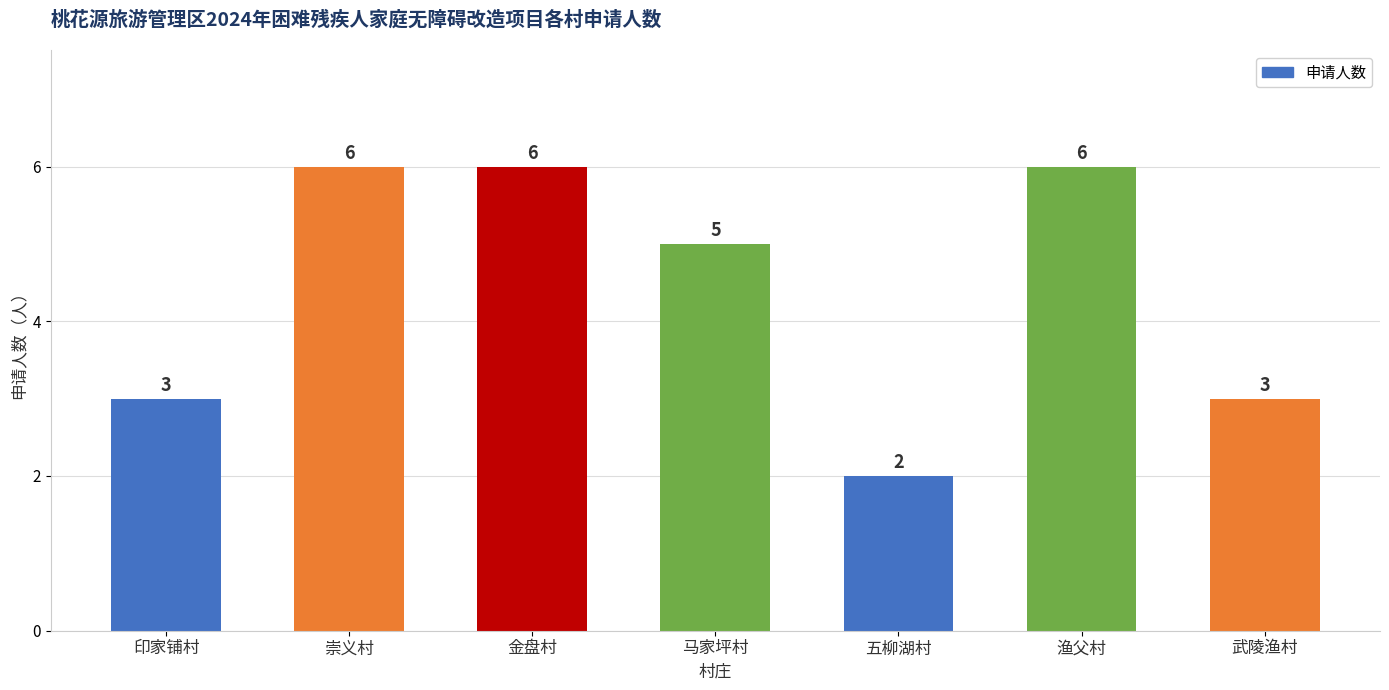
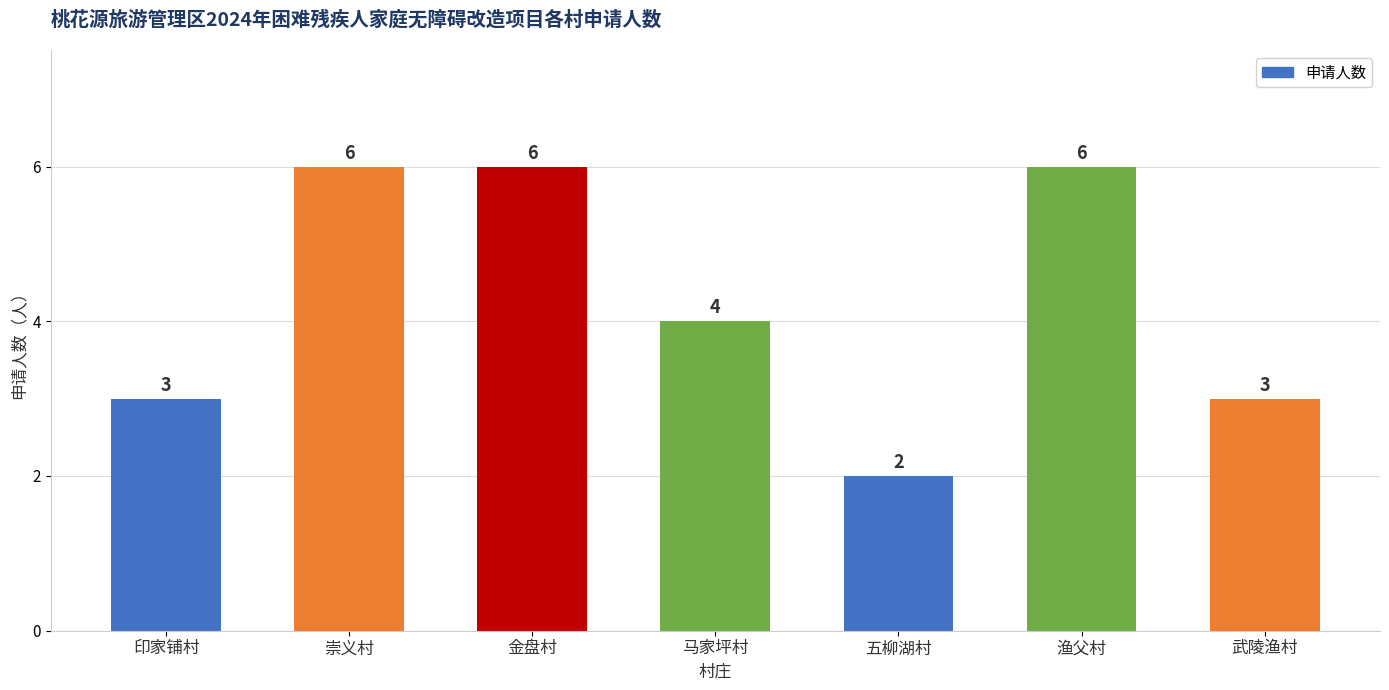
马家坪村: 5 -> 4
